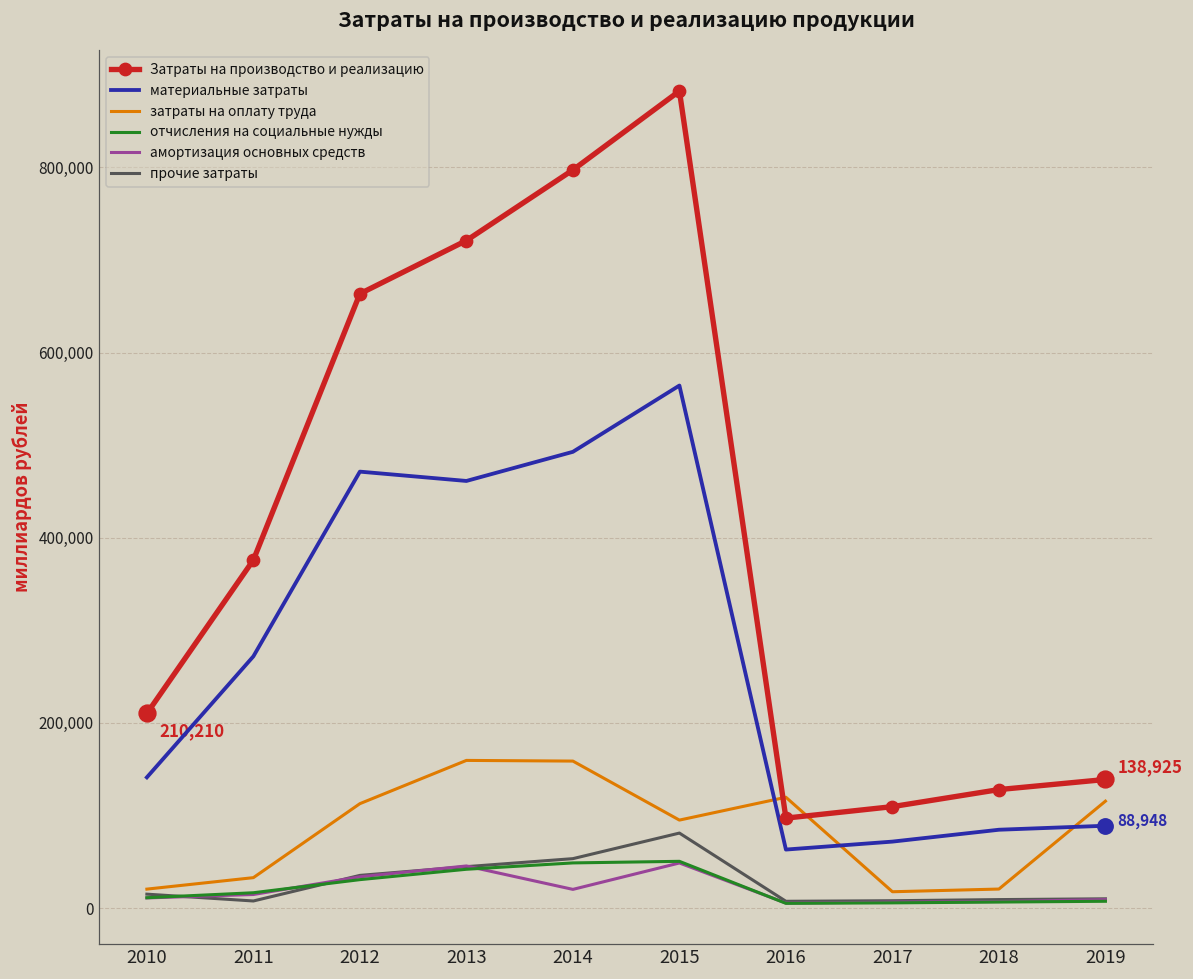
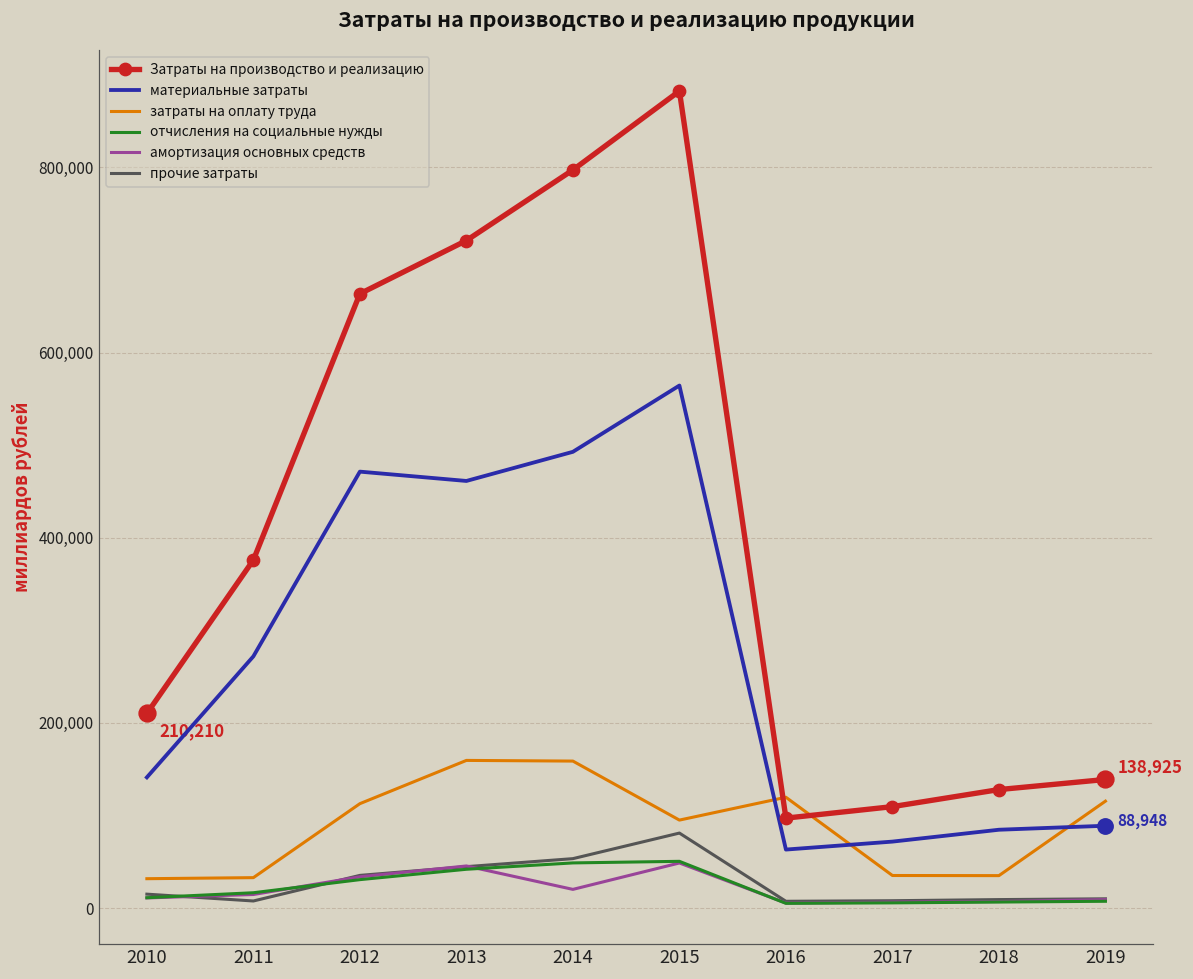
затраты на оплату труда, 2010: 20,000 -> 30,000
затраты на оплату труда, 2017: 20,000 -> 40,000
затраты на оплату труда, 2018: 20,000 -> 40,000
